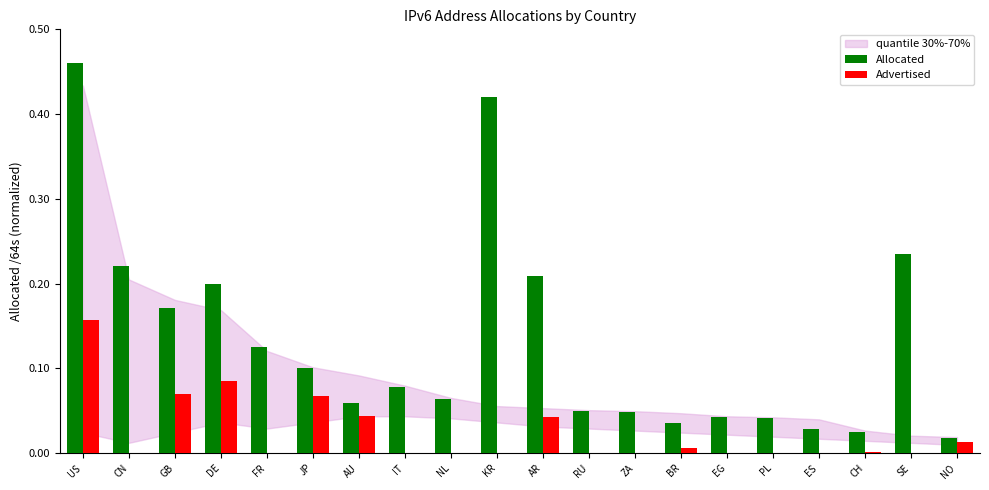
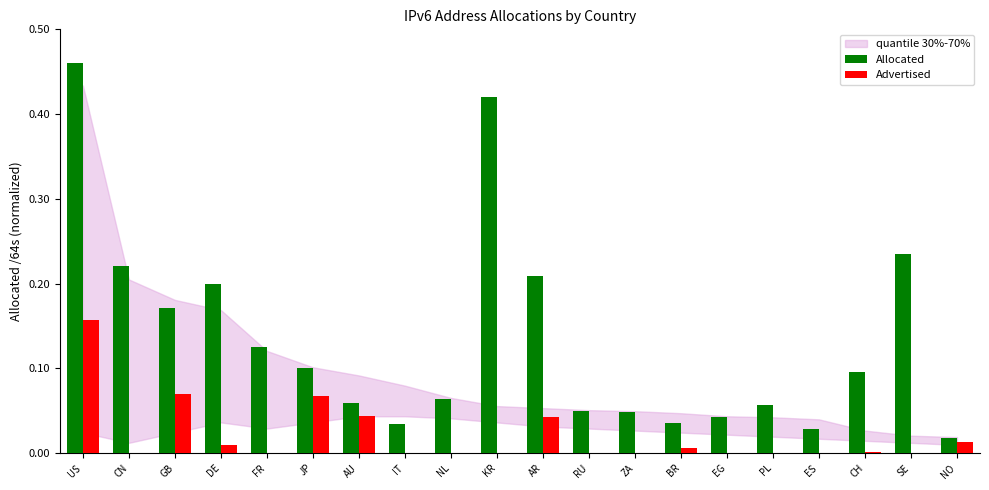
Advertised, DE: 0.09 -> 0.01
Allocated, IT: 0.08 -> 0.03
Allocated, PL: 0.04 -> 0.06
Allocated, CH: 0.03 -> 0.10
